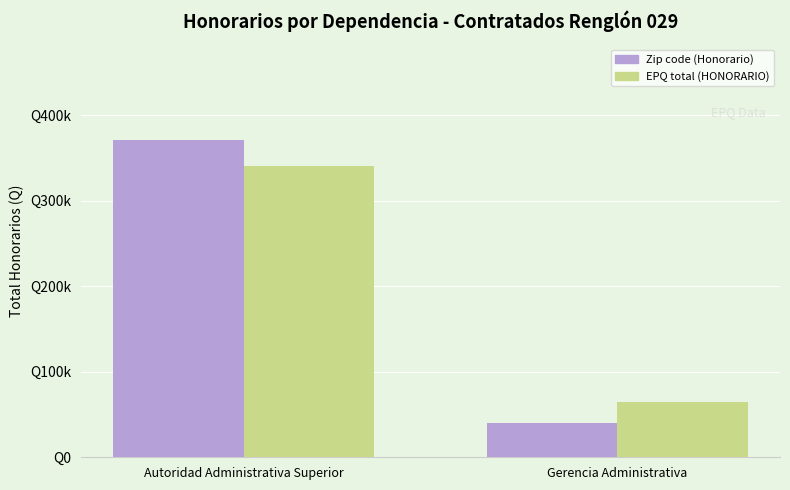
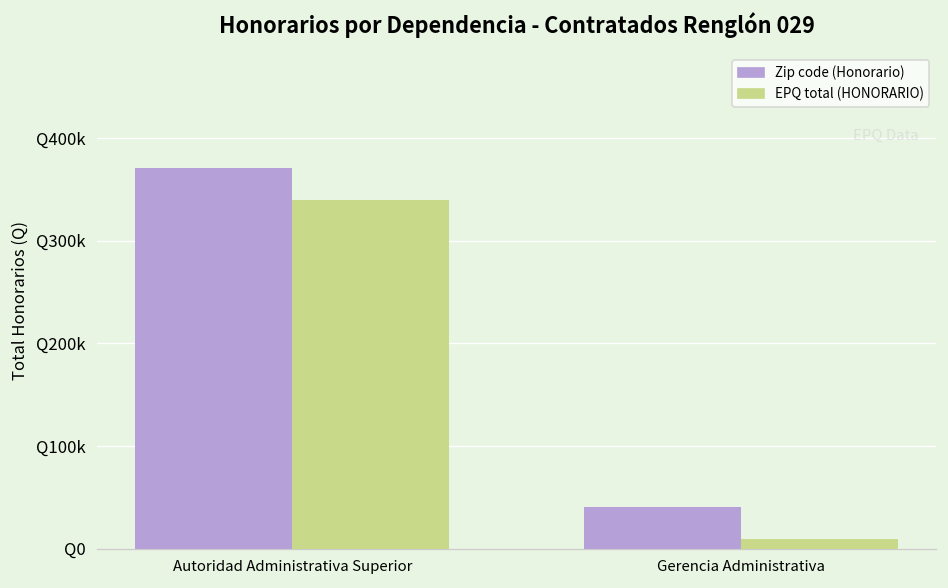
EPQ total (HONORARIO), Gerencia Administrativa: Q60000 -> Q10000
